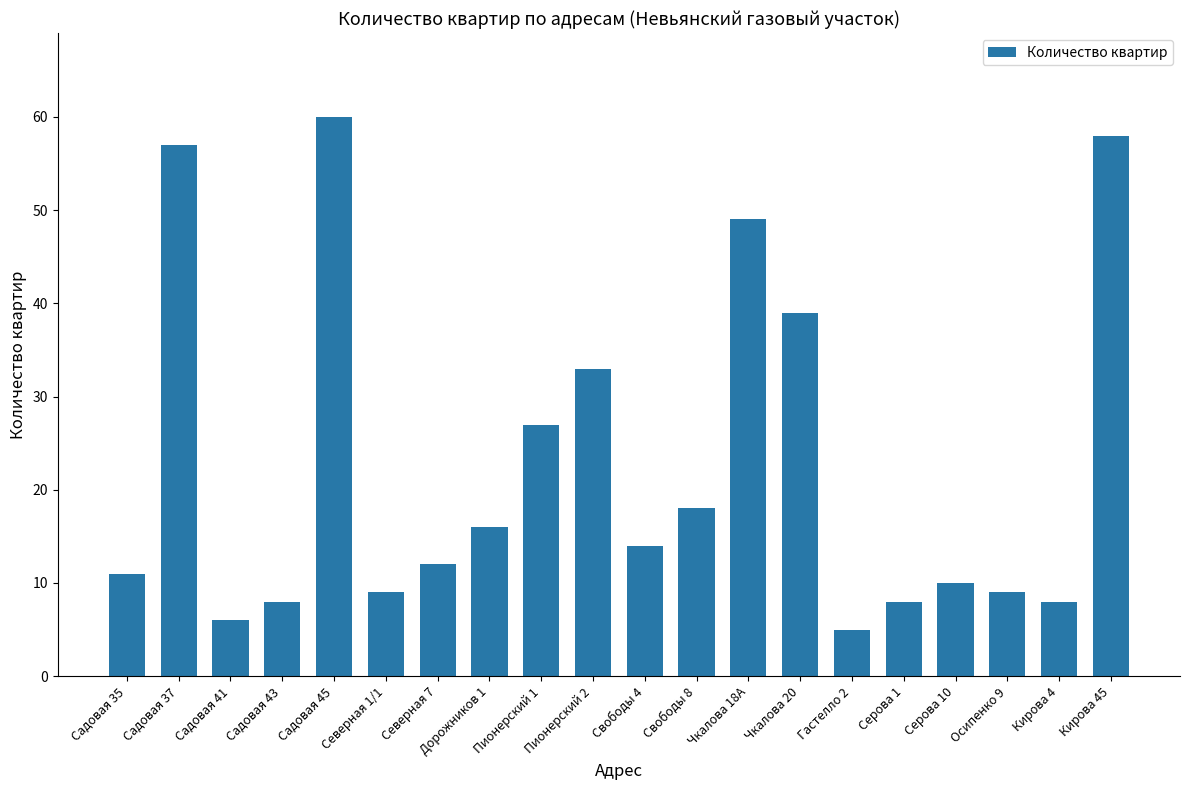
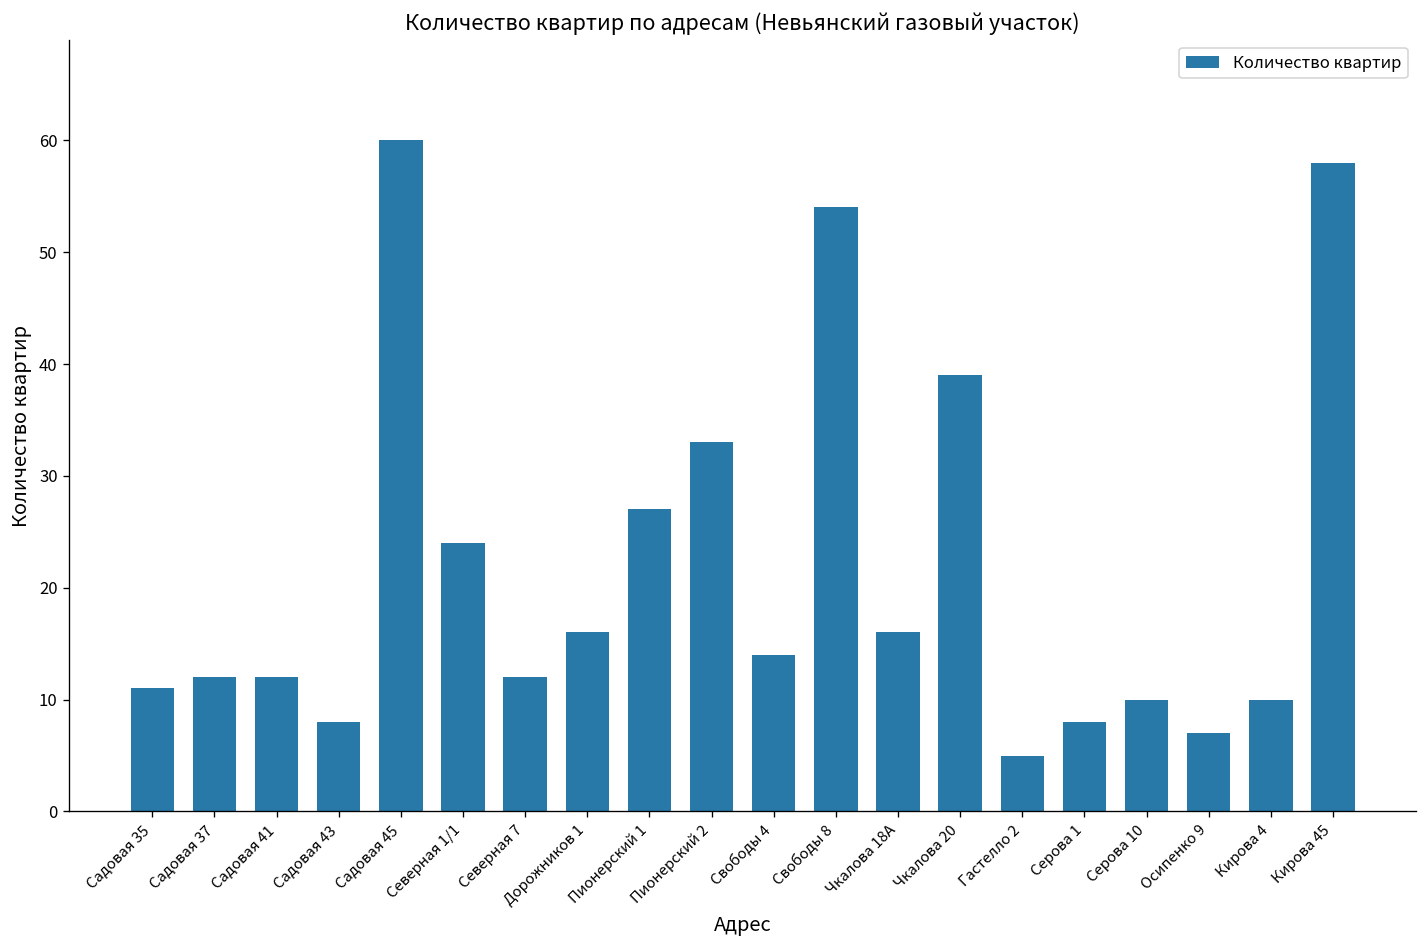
Садовая 37: 57 -> 12
Садовая 41: 6 -> 12
Северная 1/1: 9 -> 24
Свободы 8: 18 -> 54
Чкалова 18А: 49 -> 16
Осипенко 9: 9 -> 7
Кирова 4: 8 -> 10
